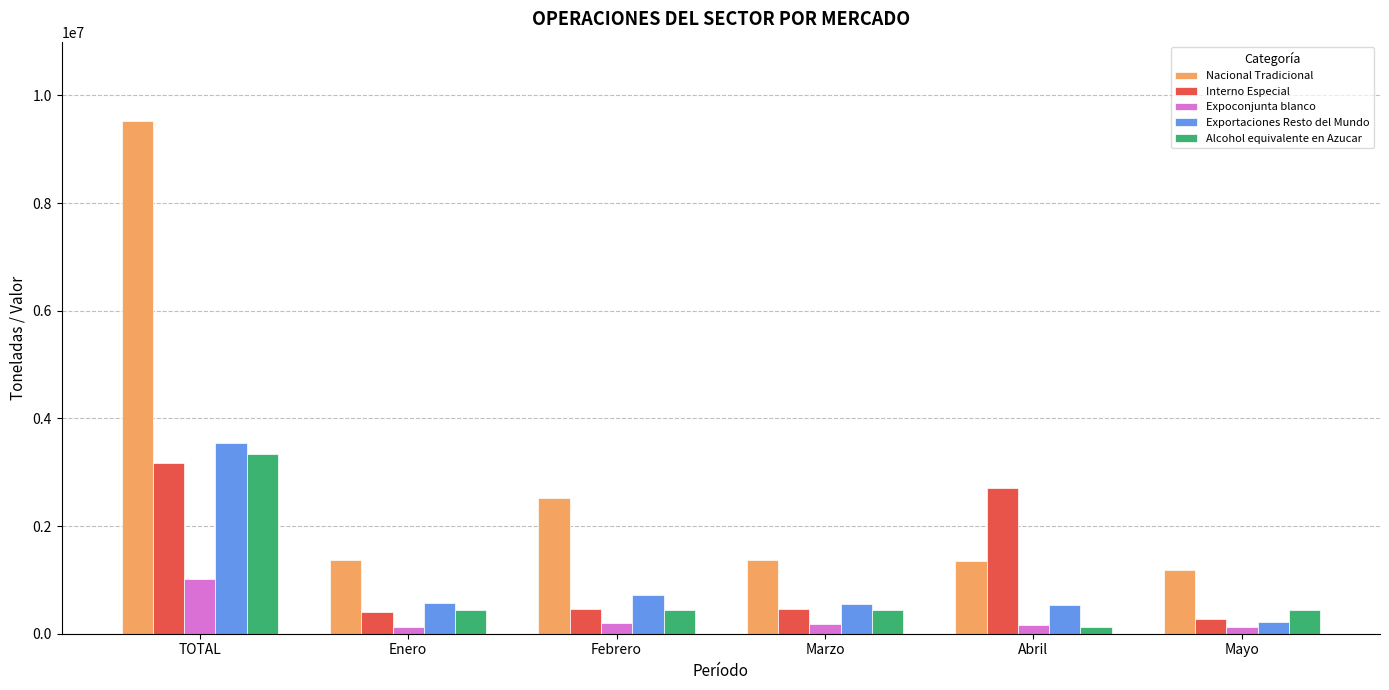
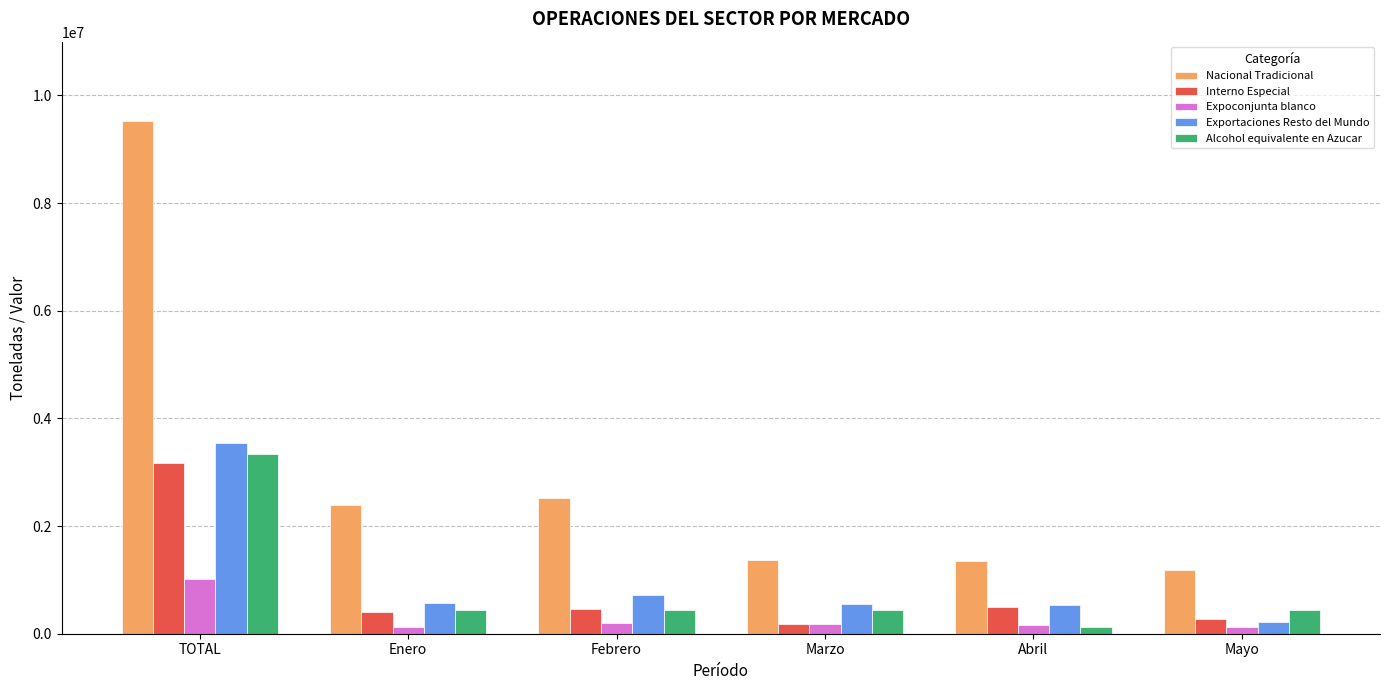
Nacional Tradicional, Enero: 1400000 -> 2400000
Interno Especial, Marzo: 500000 -> 200000
Interno Especial, Abril: 2700000 -> 500000
